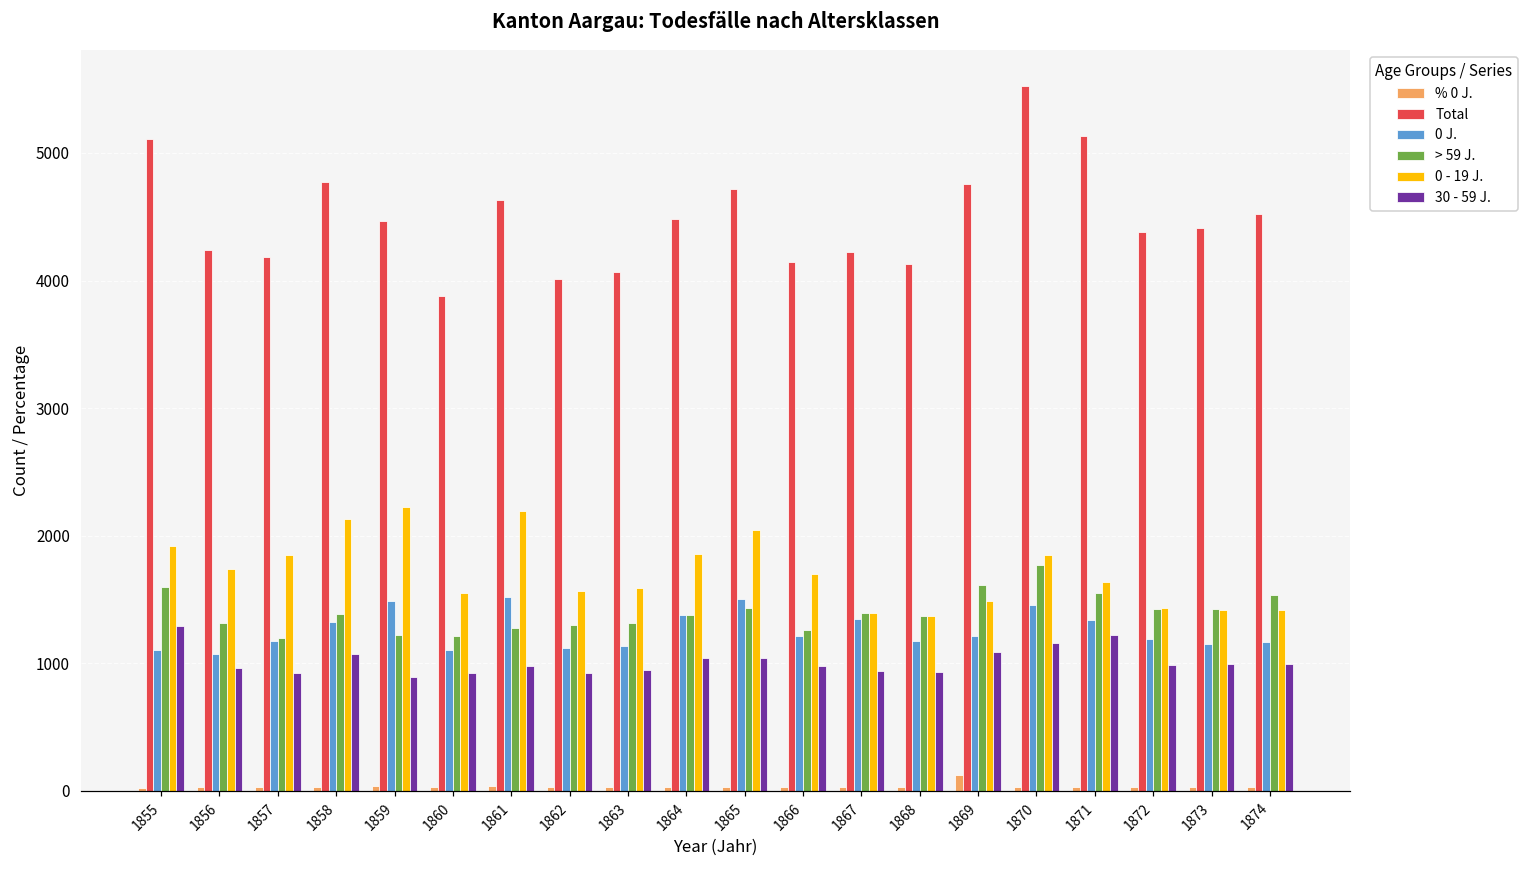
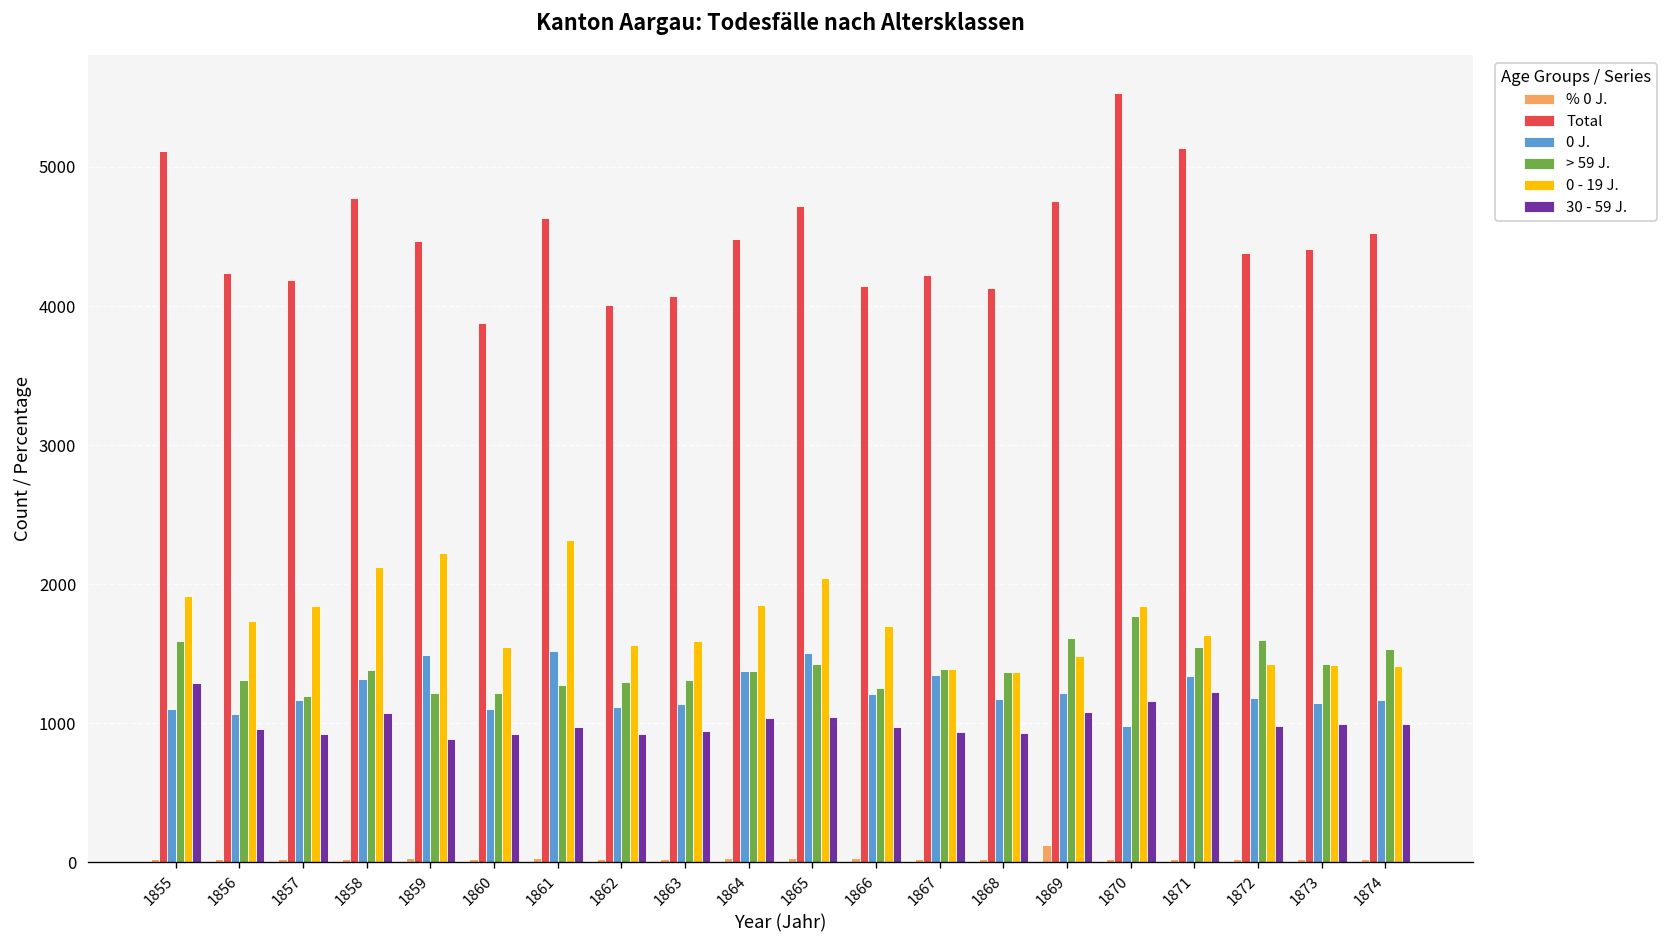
0 - 19 J., 1861: 2190 -> 2320
0 J., 1870: 1460 -> 980
> 59 J., 1872: 1430 -> 1600
